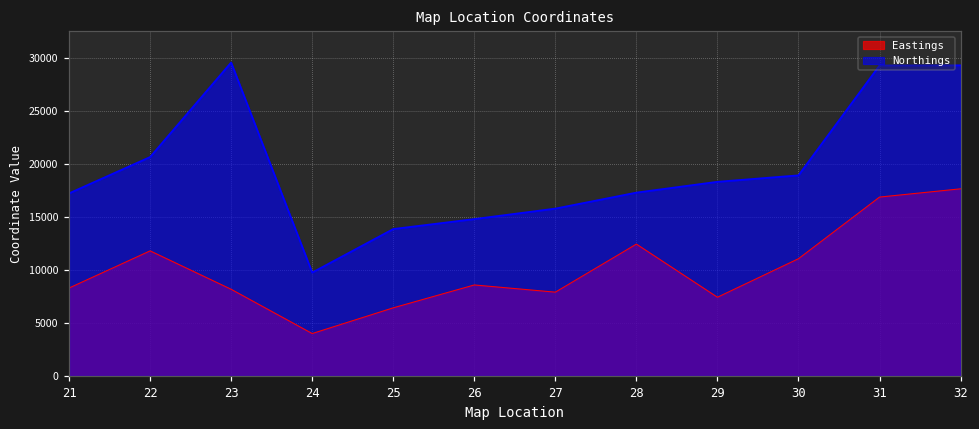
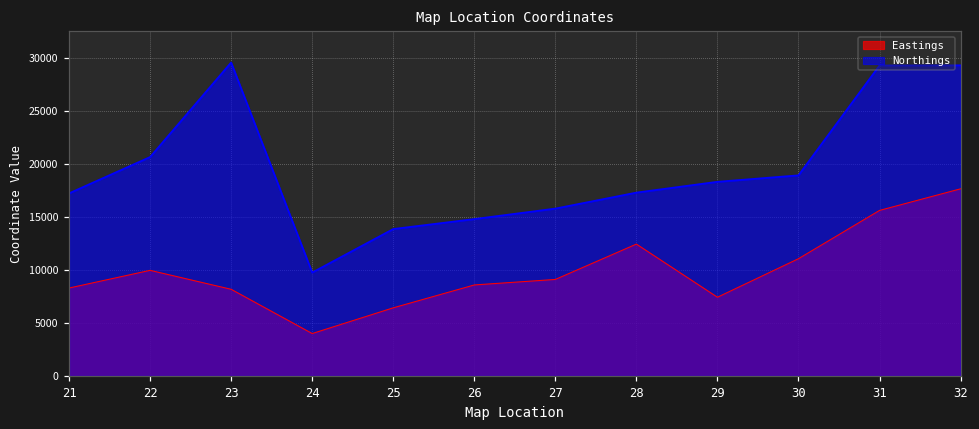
Eastings, 22: 12000 -> 10000
Eastings, 27: 8000 -> 9000
Eastings, 31: 17000 -> 16000
